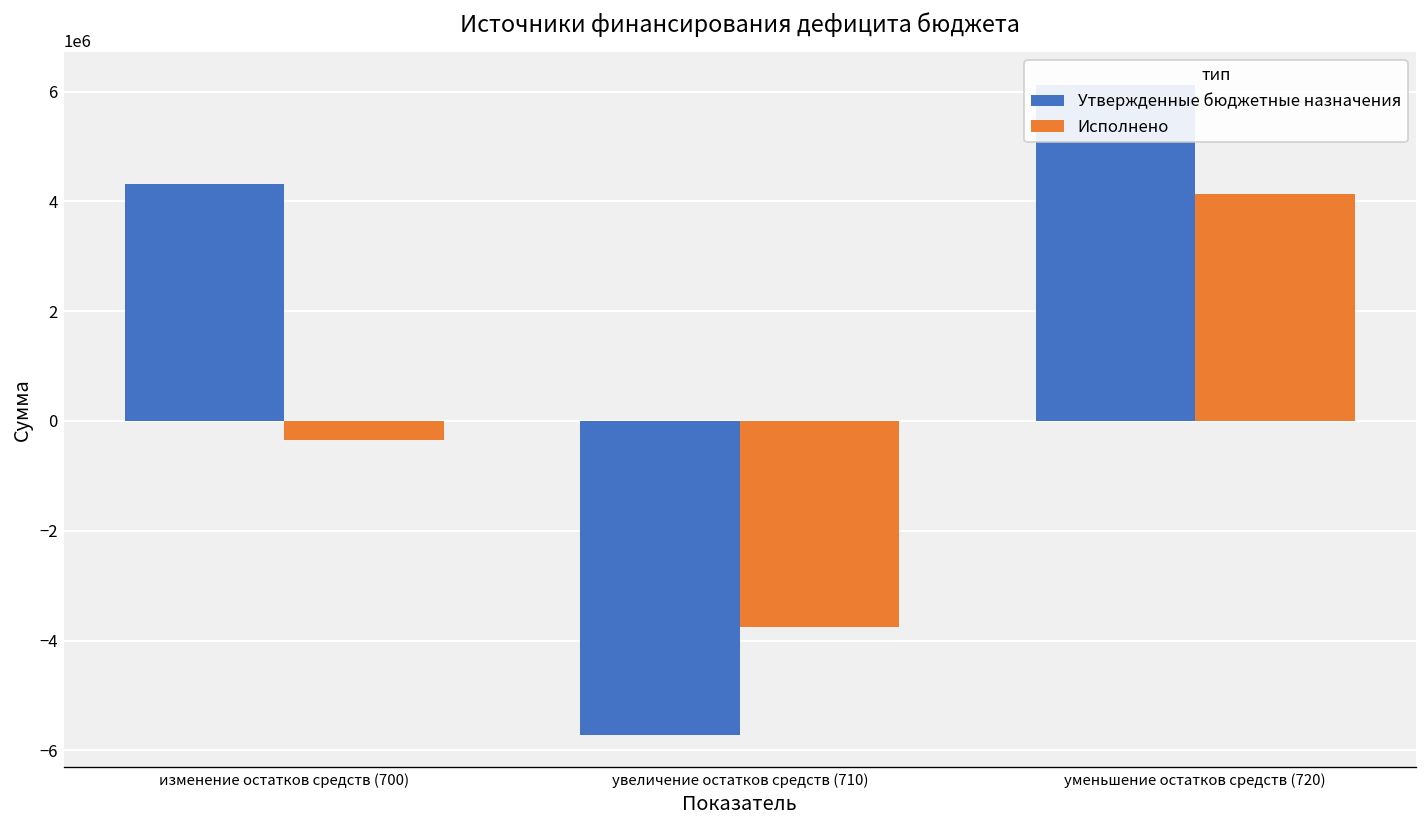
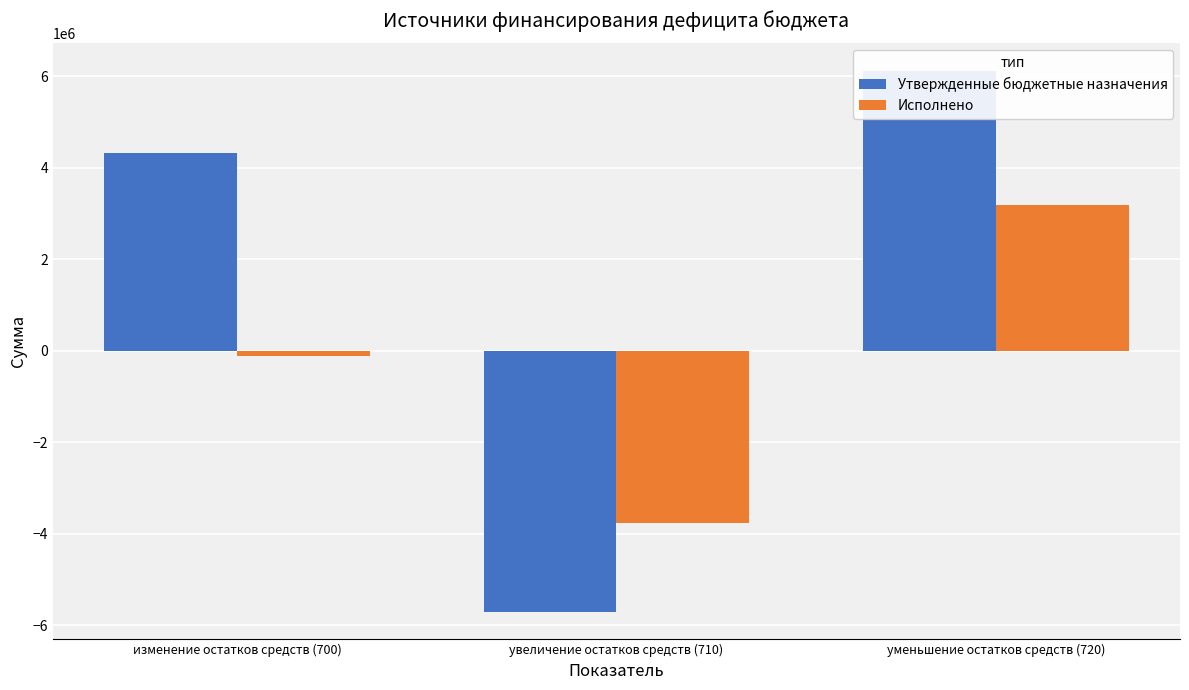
Исполнено, изменение остатков средств (700): -300000 -> -100000
Исполнено, уменьшение остатков средств (720): 4100000 -> 3200000
